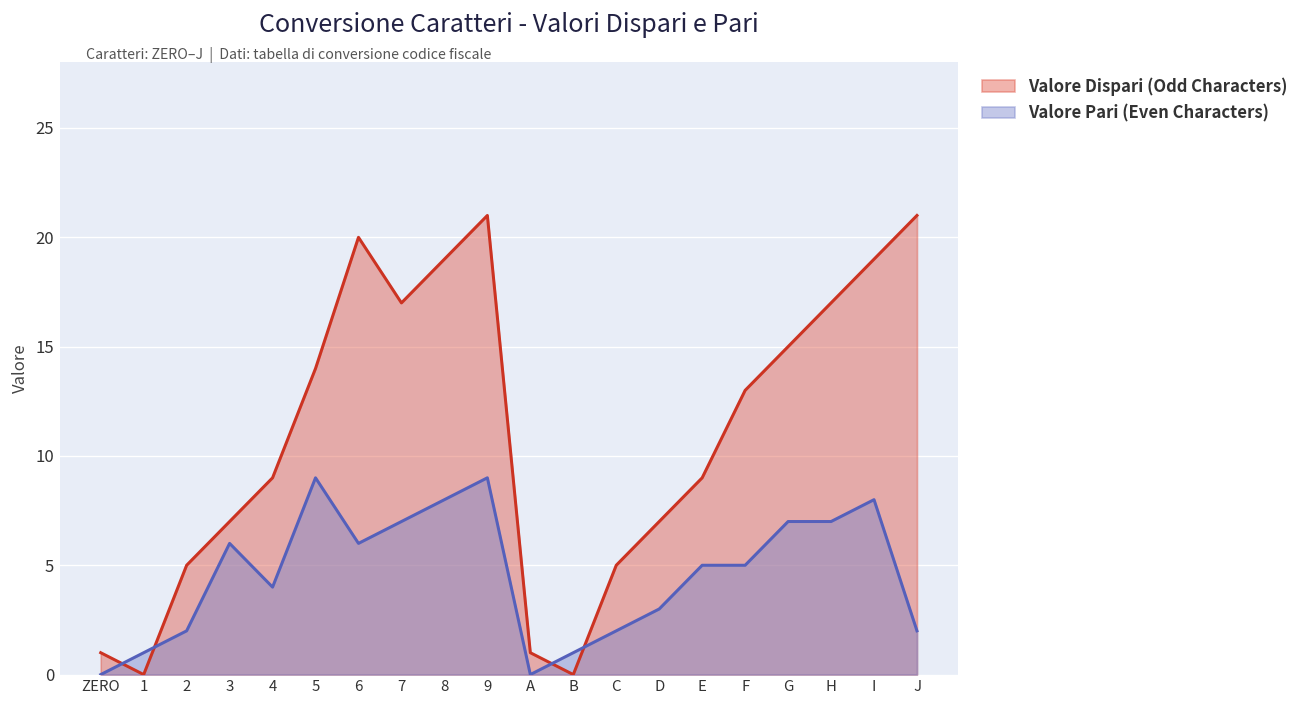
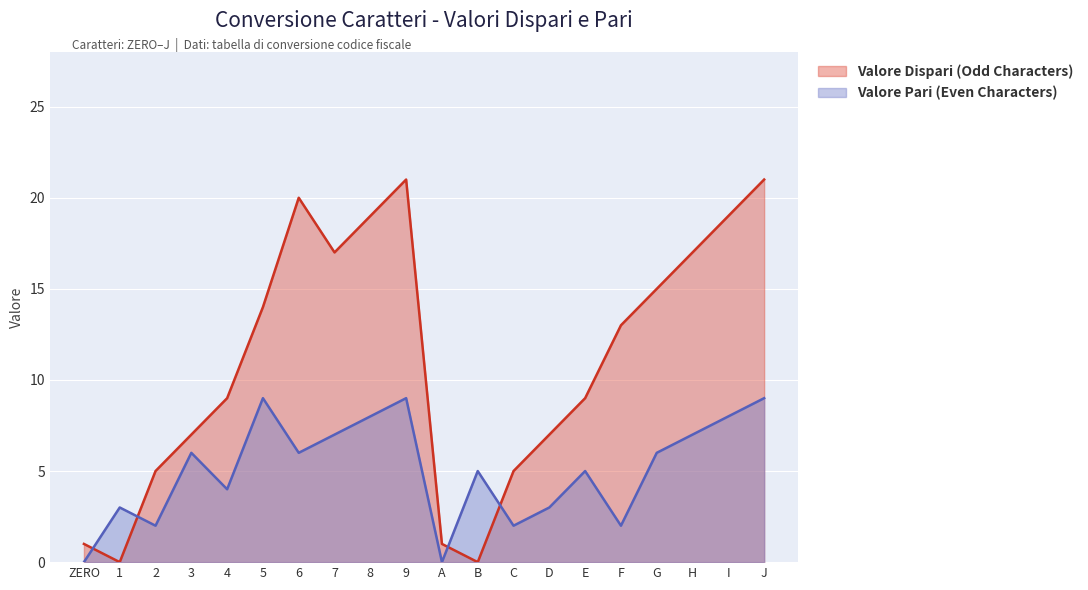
Valore Pari (Even Characters), 1: 1 -> 3
Valore Pari (Even Characters), B: 1 -> 5
Valore Pari (Even Characters), F: 5 -> 2
Valore Pari (Even Characters), G: 7 -> 6
Valore Pari (Even Characters), J: 2 -> 9
